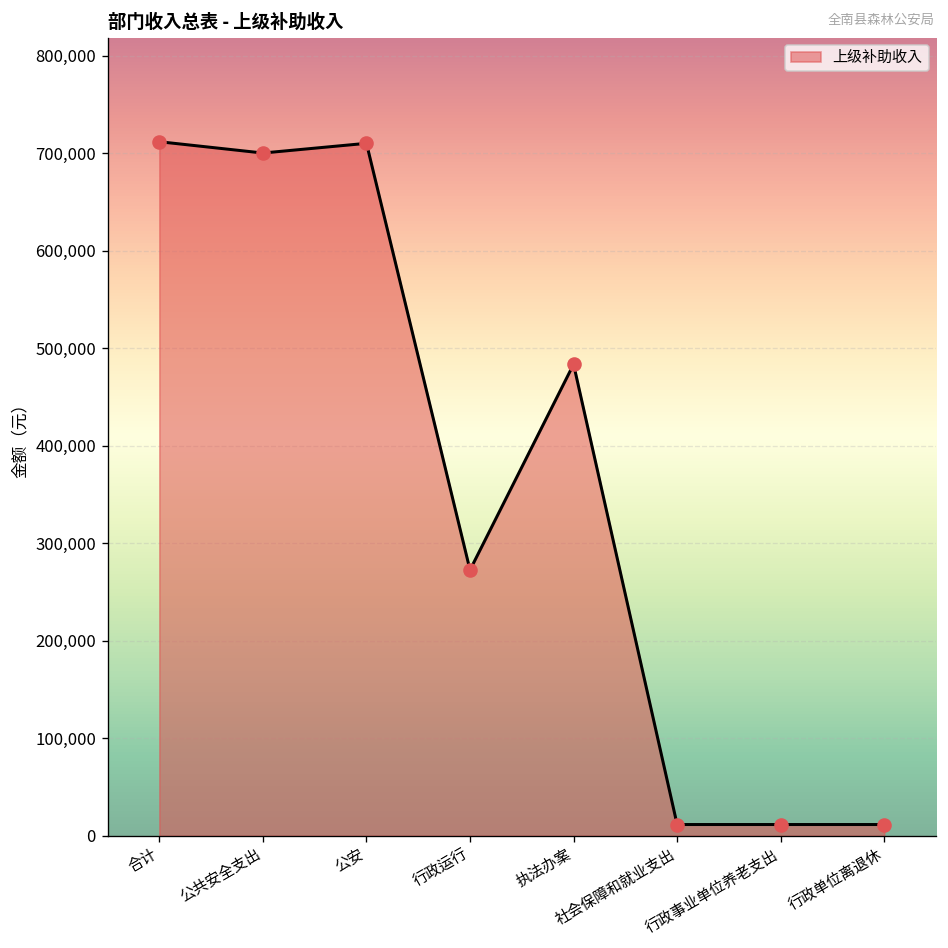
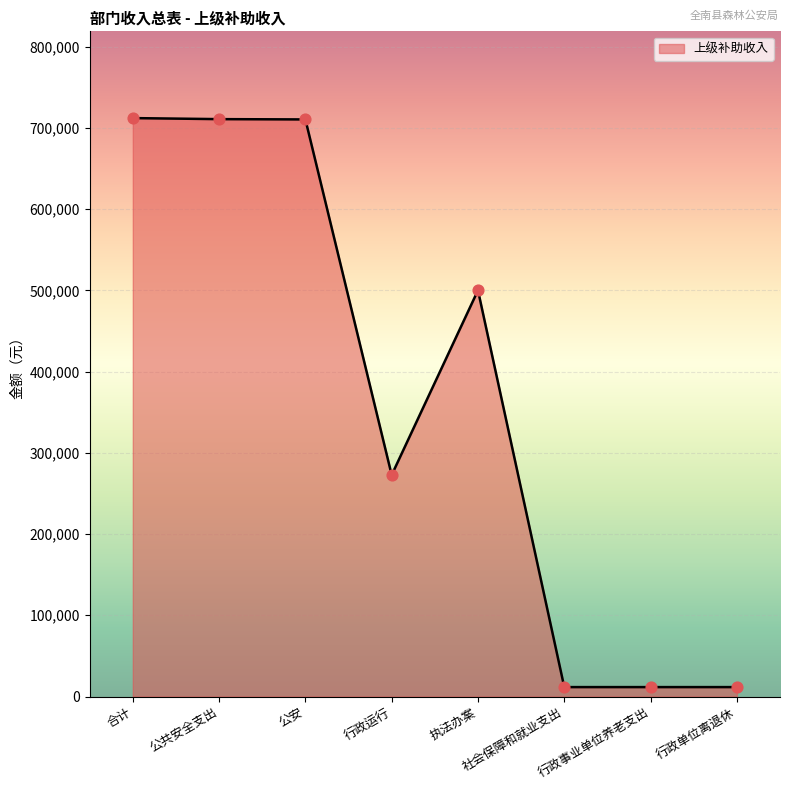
公共安全支出: 700,000 -> 710,000
执法办案: 480,000 -> 500,000
